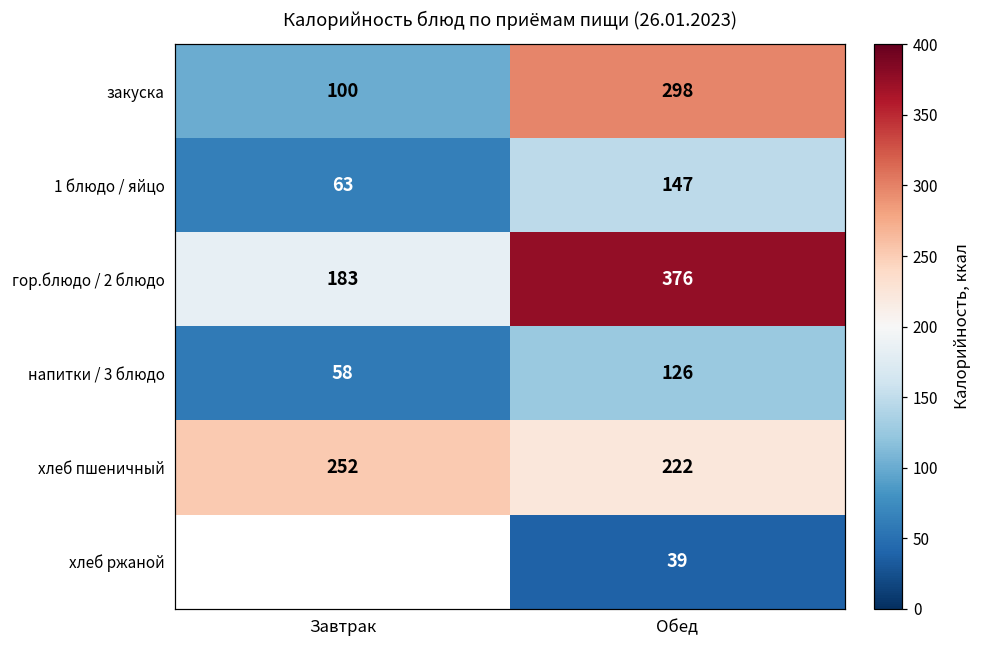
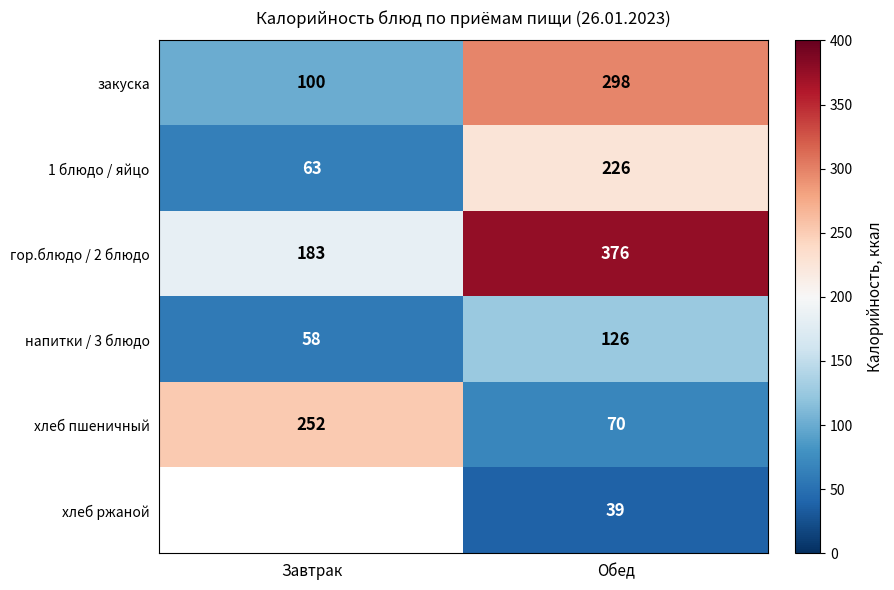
1 блюдо / яйцо, Обед: 147 -> 226
хлеб пшеничный, Обед: 222 -> 70
